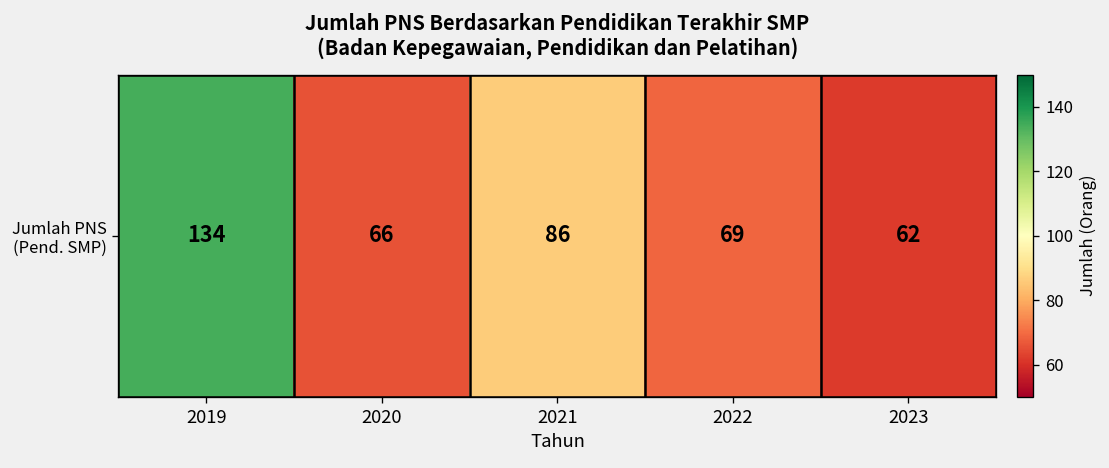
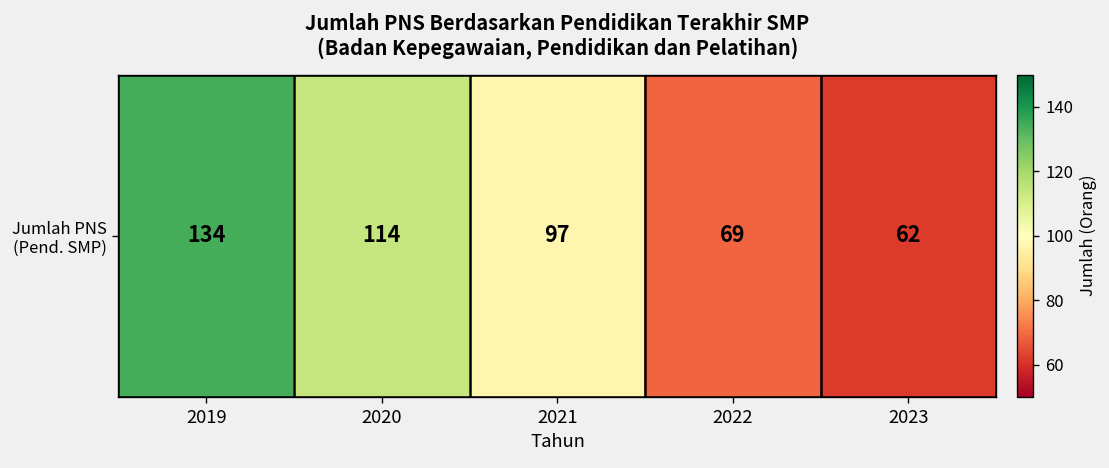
Jumlah PNS (Pend. SMP), 2020: 66 -> 114
Jumlah PNS (Pend. SMP), 2021: 86 -> 97
